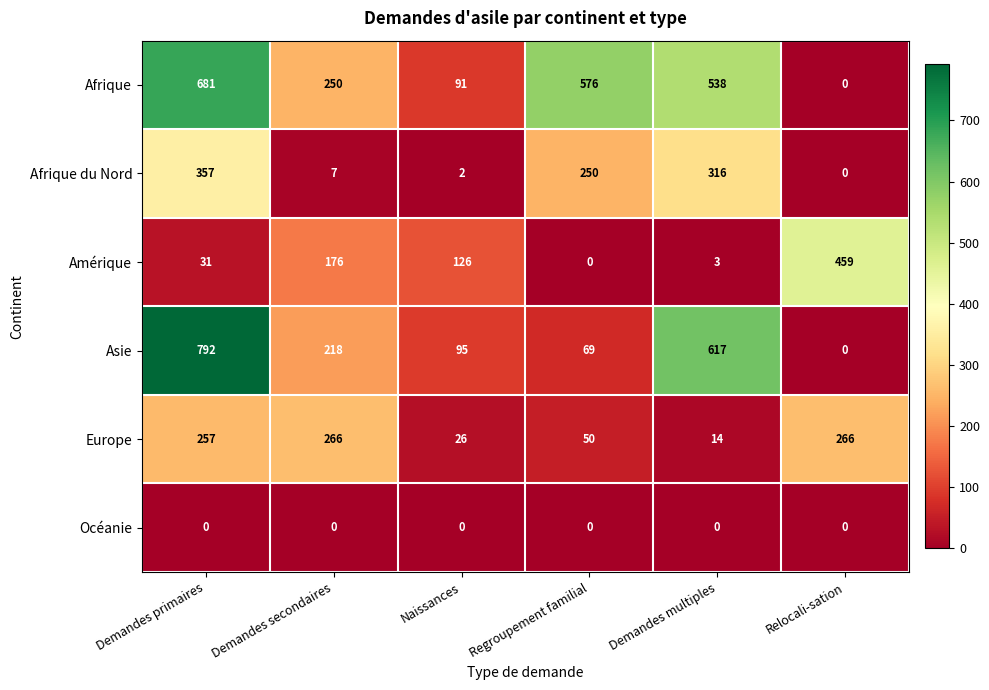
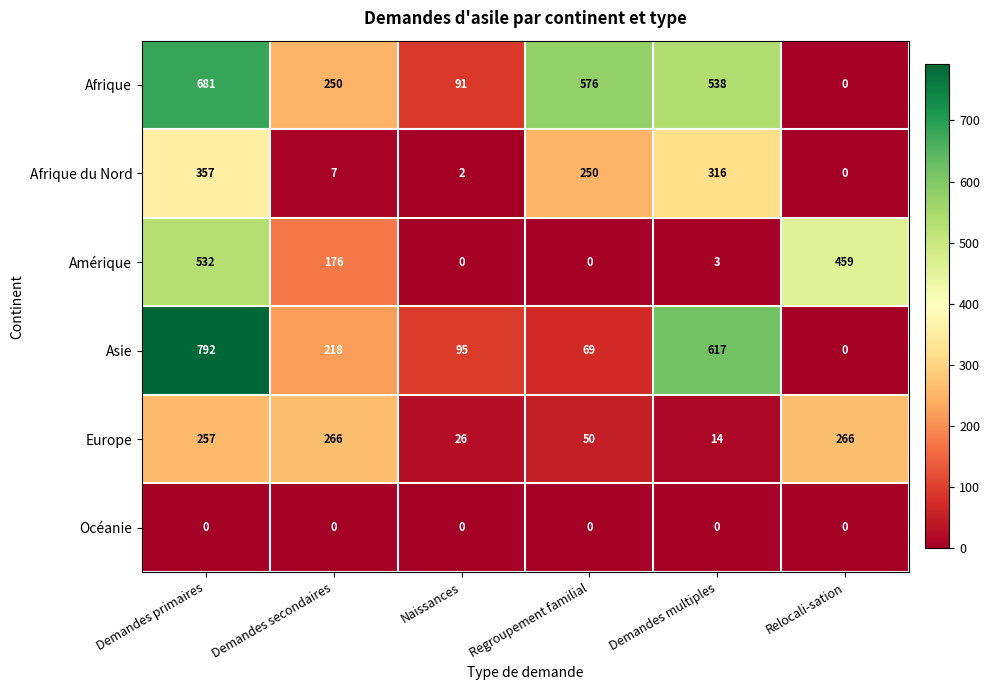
Amérique, Demandes primaires: 31 -> 532
Amérique, Naissances: 126 -> 0
